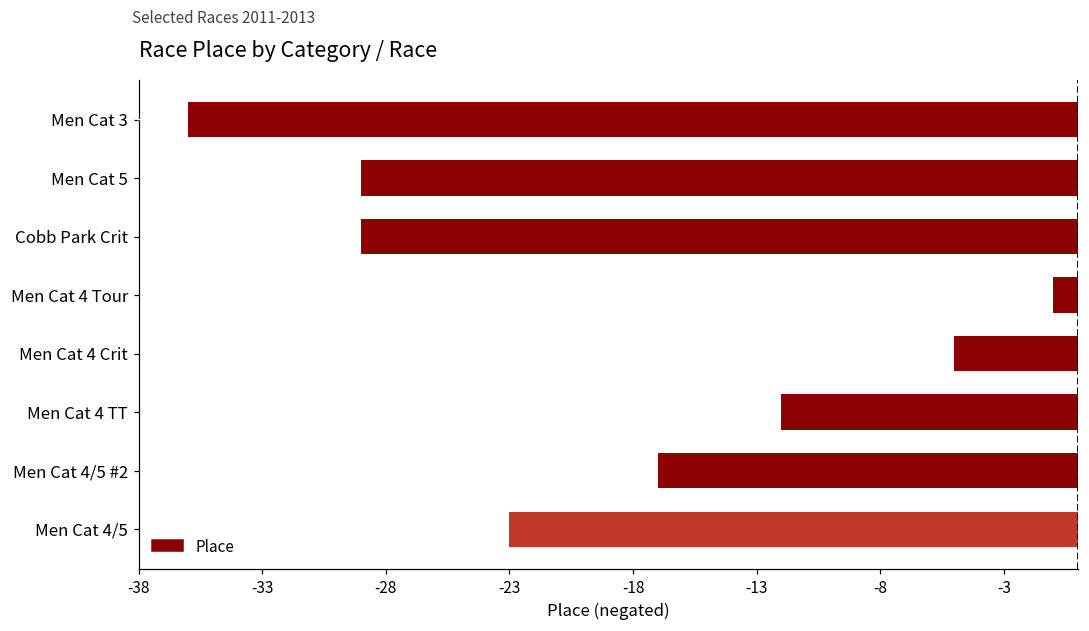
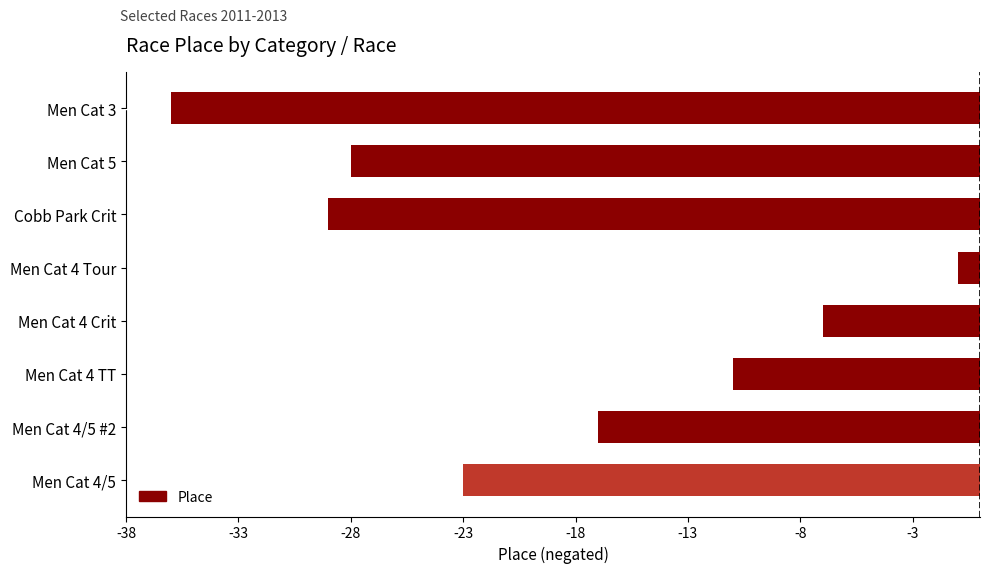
Men Cat 5: -29.0 -> -28.0
Men Cat 4 Crit: -5.0 -> -7.0
Men Cat 4 TT: -12.0 -> -11.0
